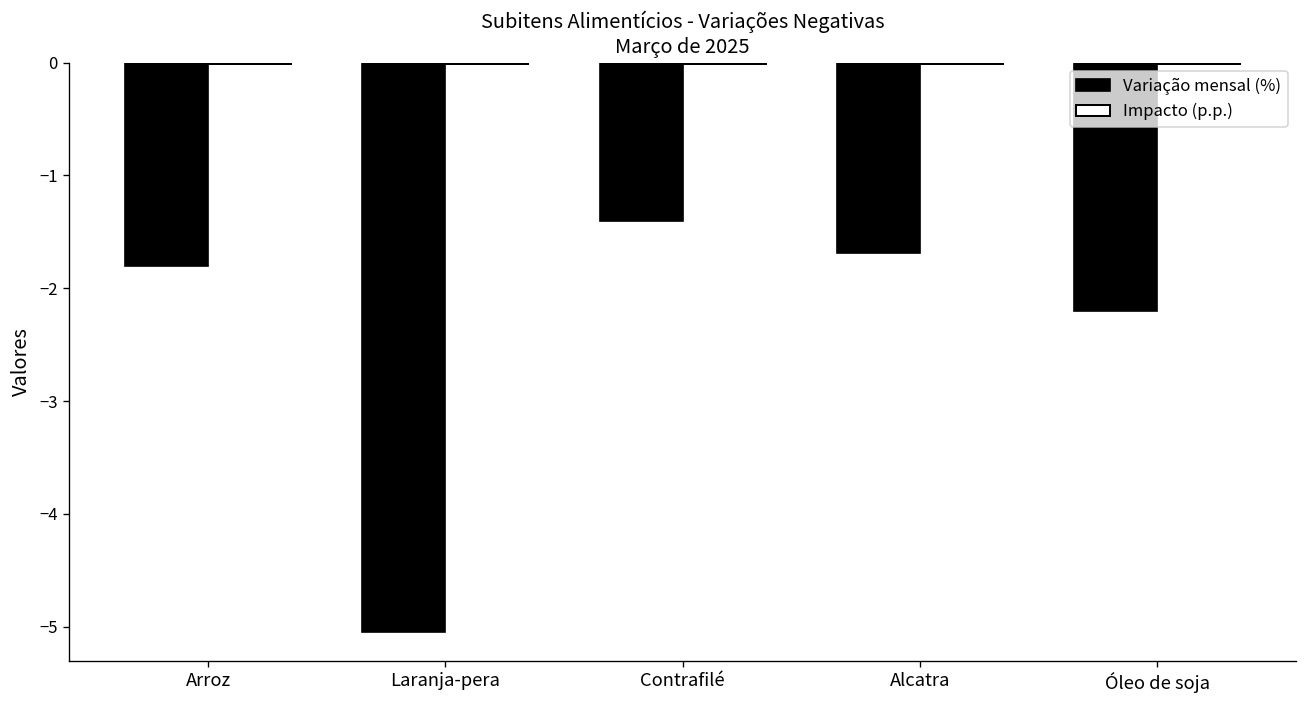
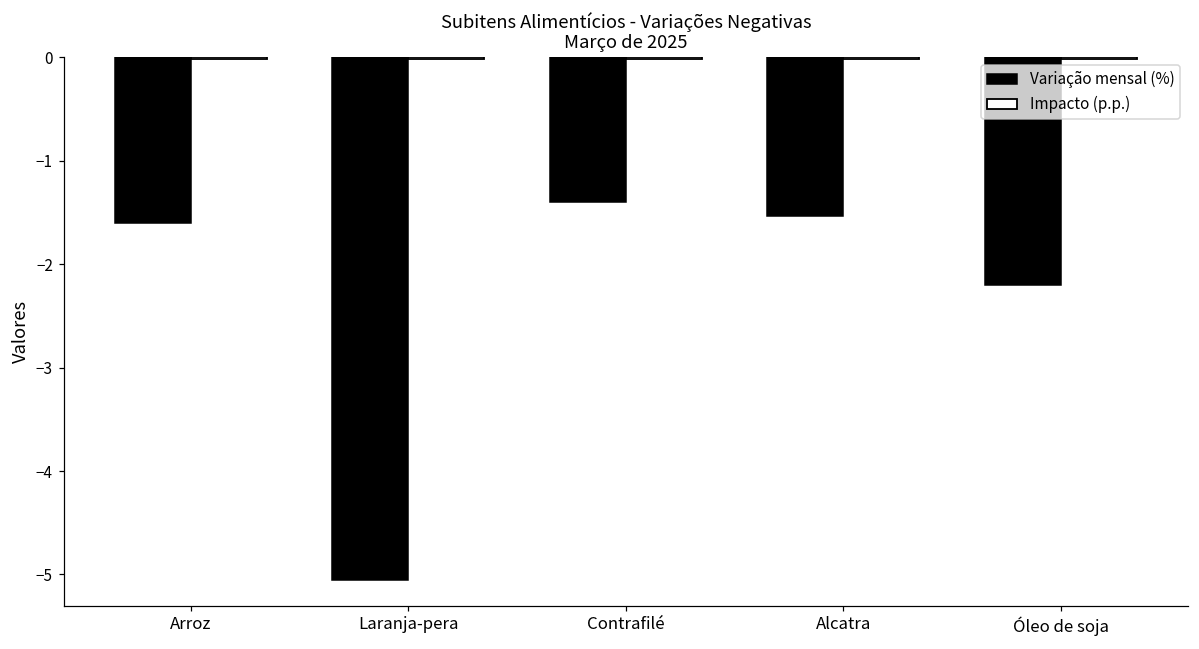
Variação mensal (%), Arroz: -1.8 -> -1.6
Variação mensal (%), Alcatra: -1.7 -> -1.5
